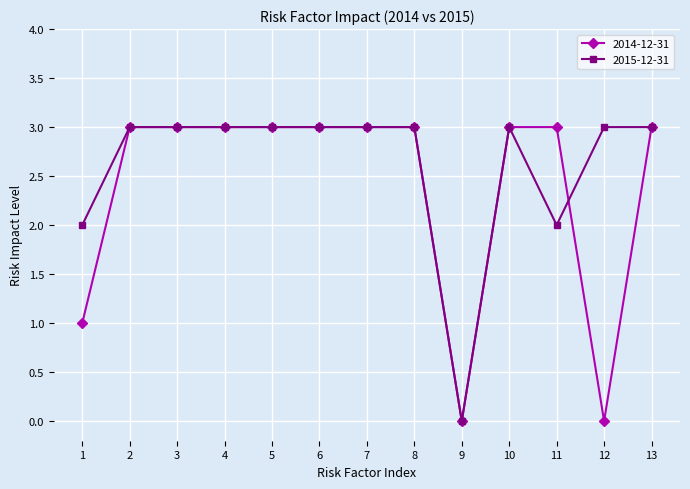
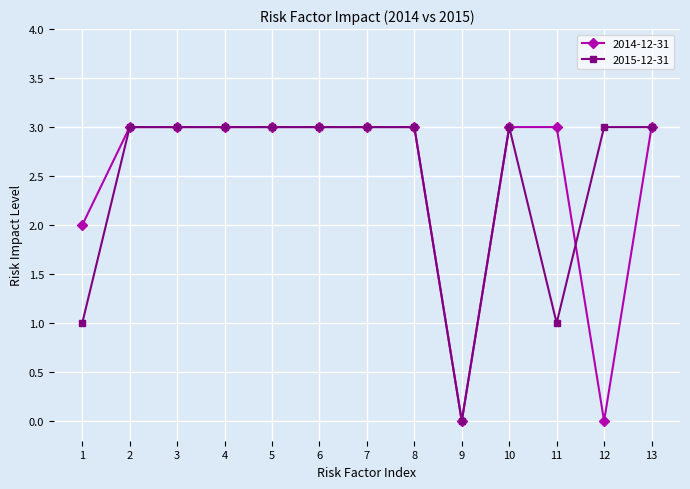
2014-12-31, 1: 1 -> 2
2015-12-31, 1: 2 -> 1
2015-12-31, 11: 2 -> 1
